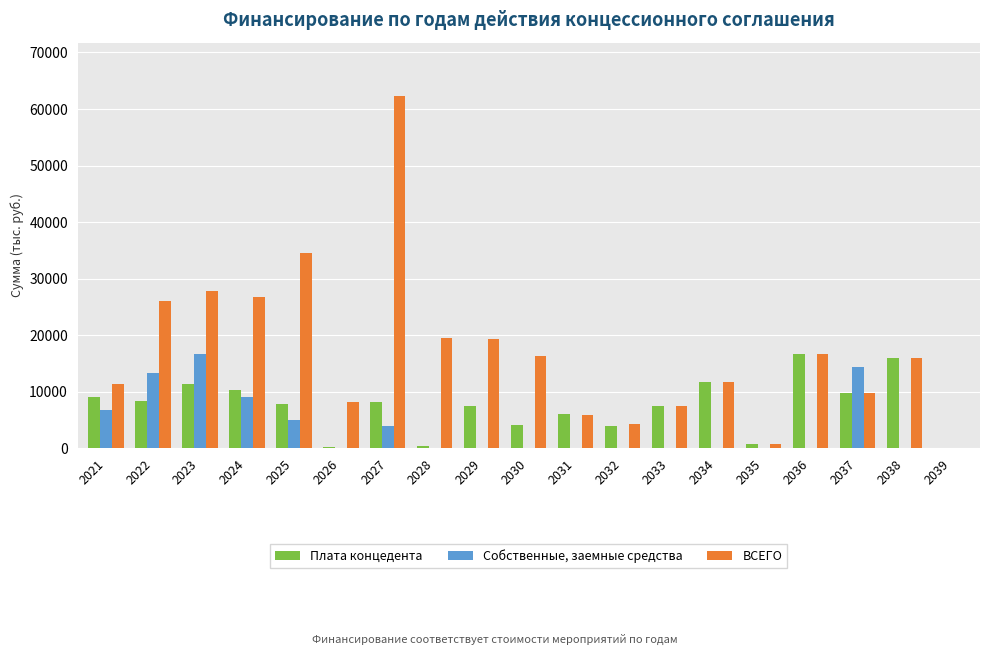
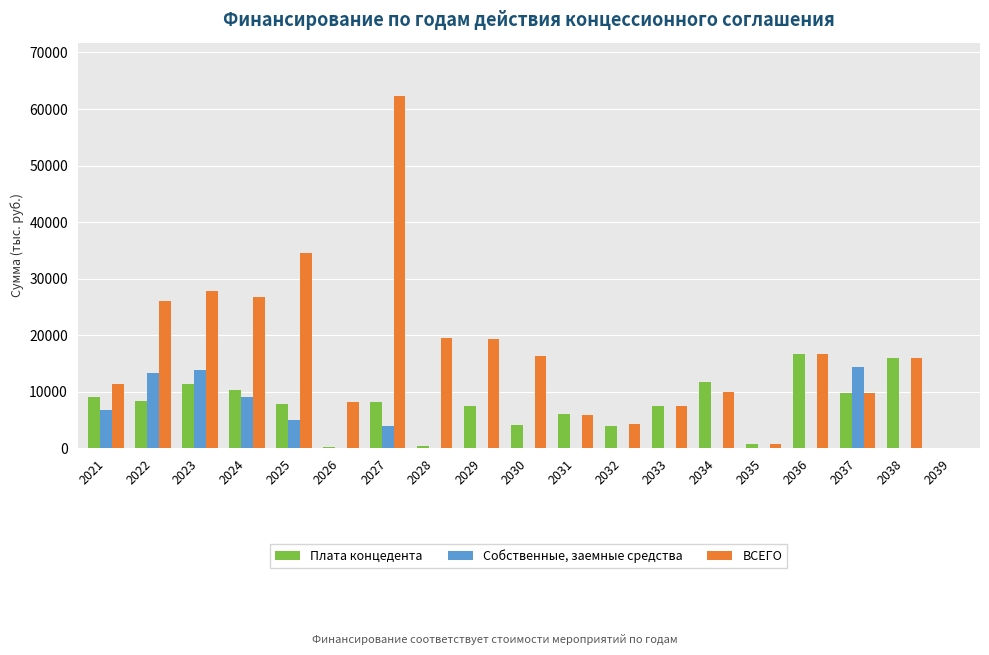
Собственные, заемные средства, 2023: 17000 -> 14000
ВСЕГО, 2034: 12000 -> 10000
